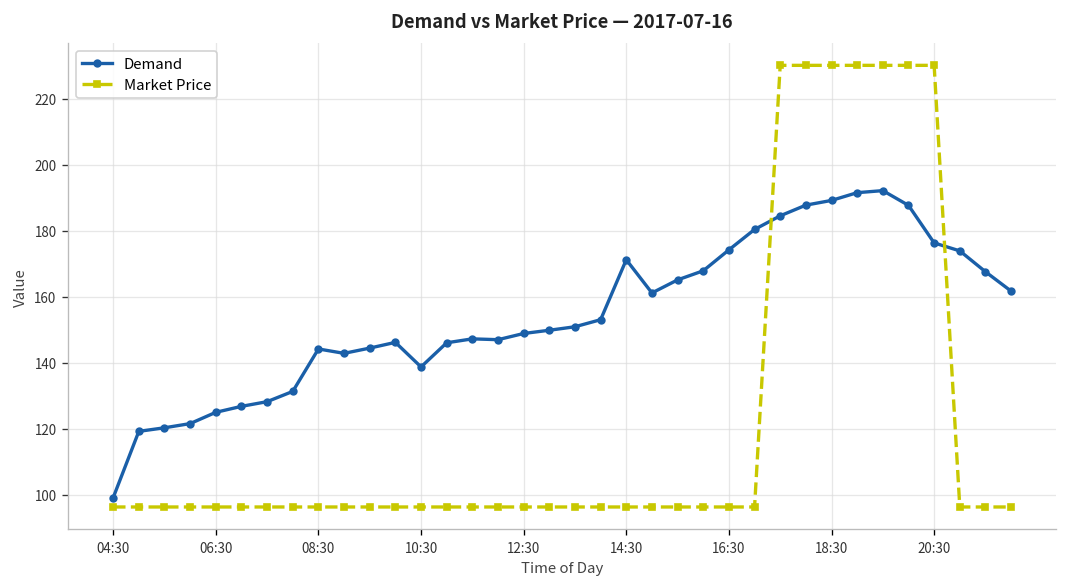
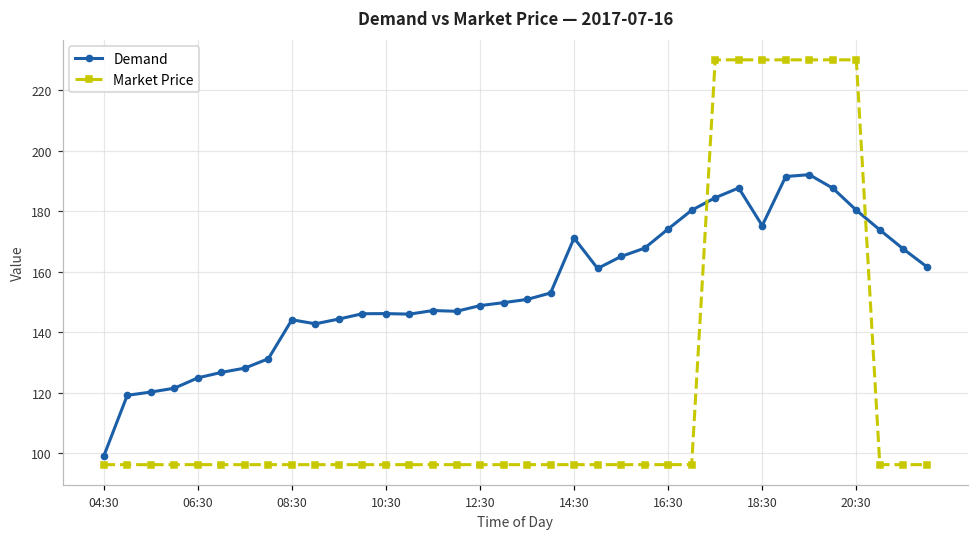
Demand, 10:30: 139 -> 146
Demand, 18:30: 189 -> 175
Demand, 20:30: 176 -> 180
